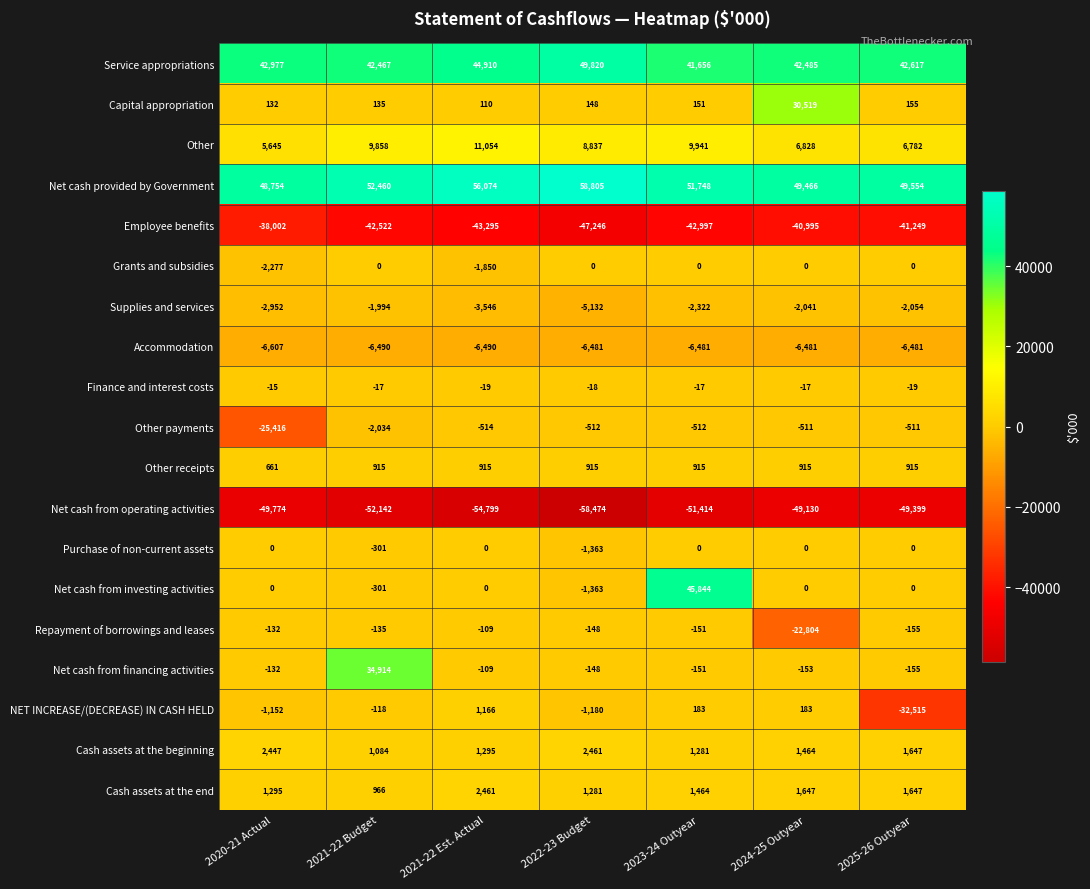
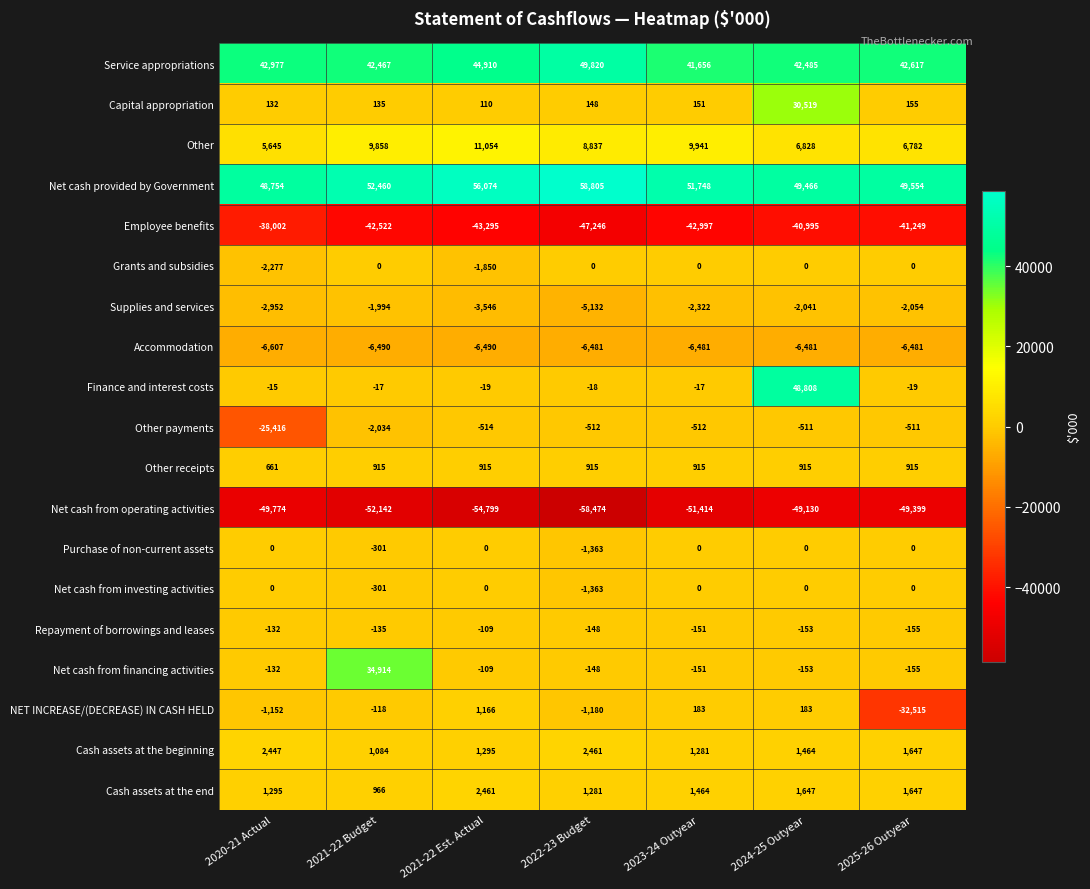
Finance and interest costs, 2024-25 Outyear: -17 -> 48,808
Net cash from investing activities, 2023-24 Outyear: 45,844 -> 0
Repayment of borrowings and leases, 2024-25 Outyear: -22,804 -> -153
